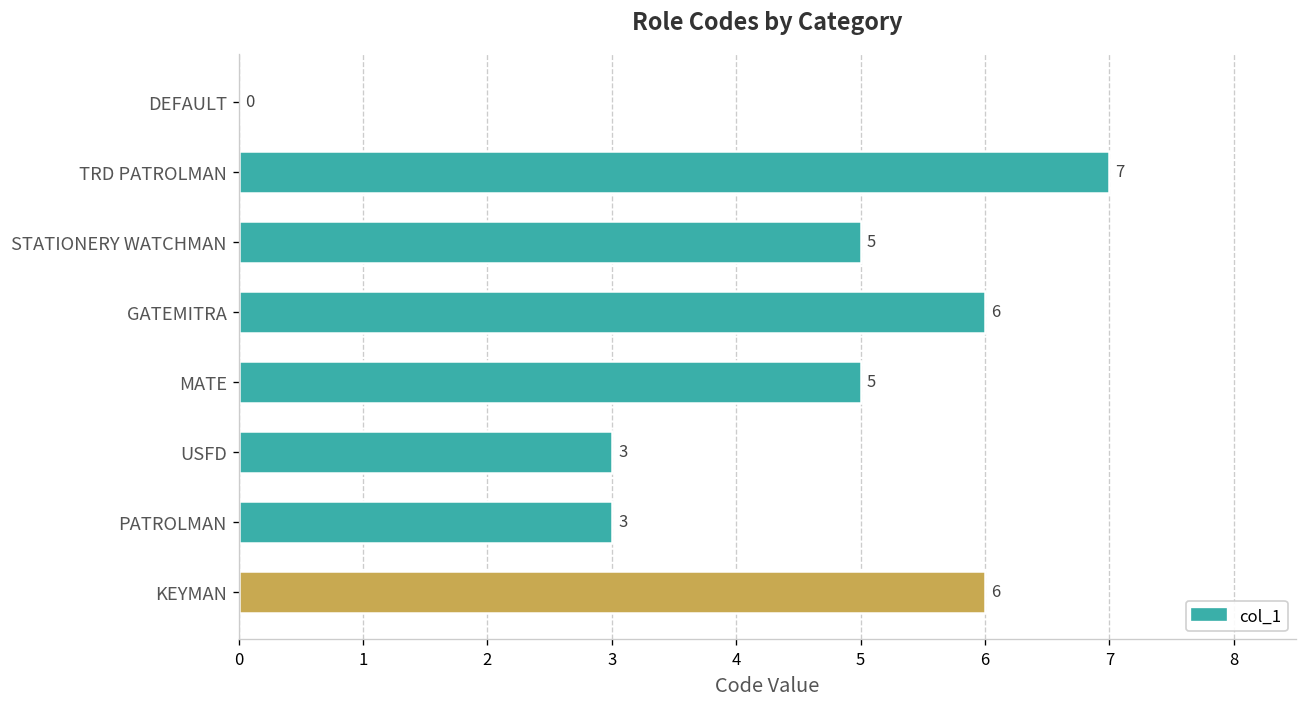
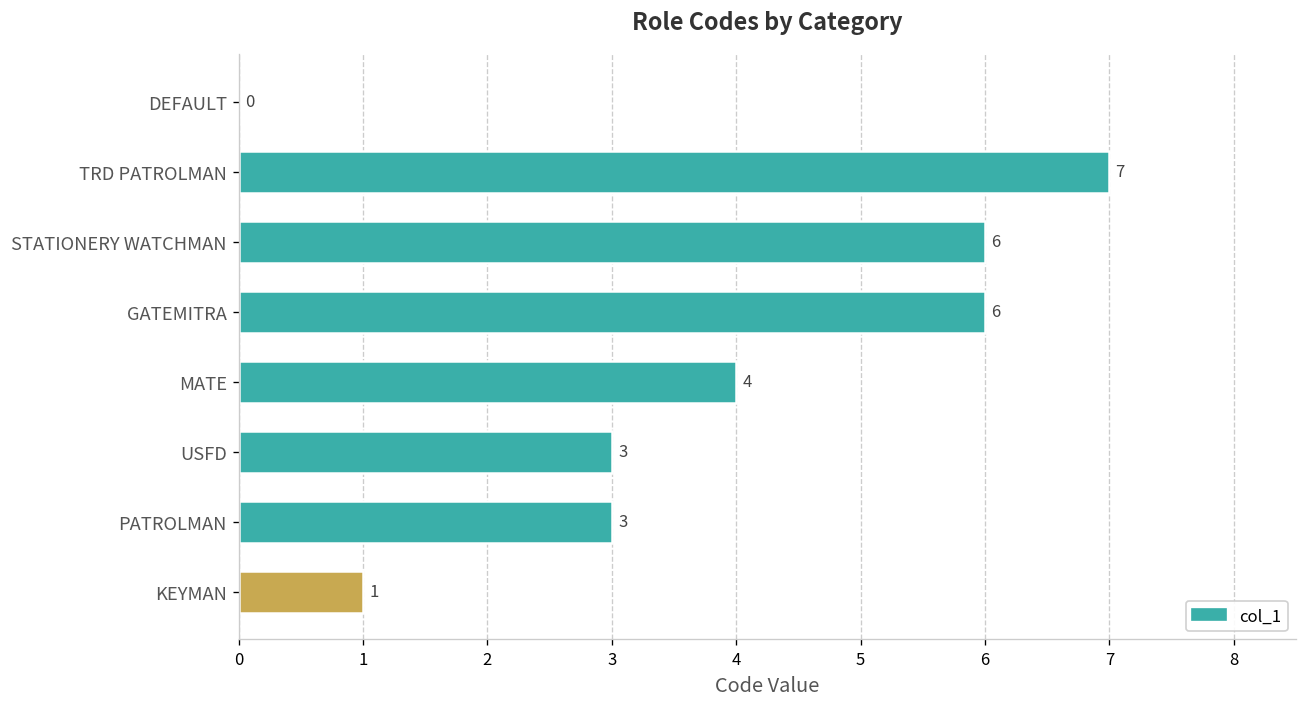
STATIONERY WATCHMAN: 5 -> 6
MATE: 5 -> 4
KEYMAN: 6 -> 1
